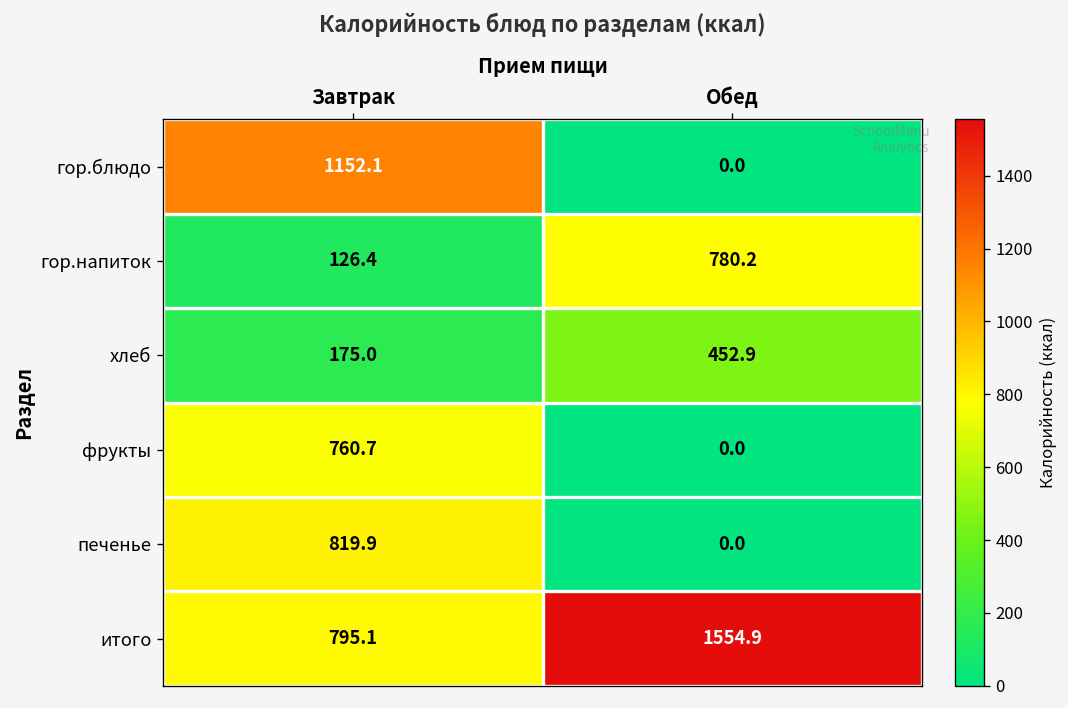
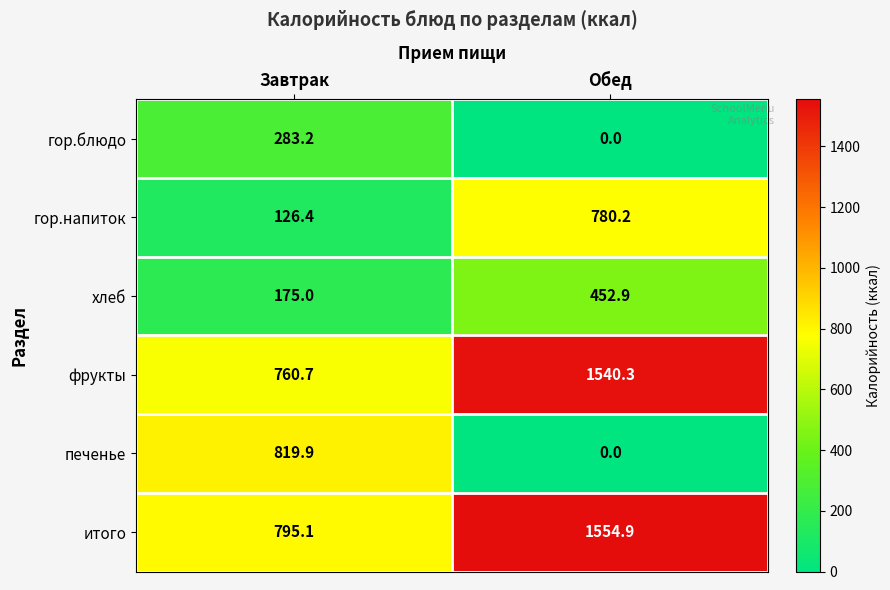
гор.блюдо, Завтрак: 1152.1 -> 283.2
фрукты, Обед: 0.0 -> 1540.3
